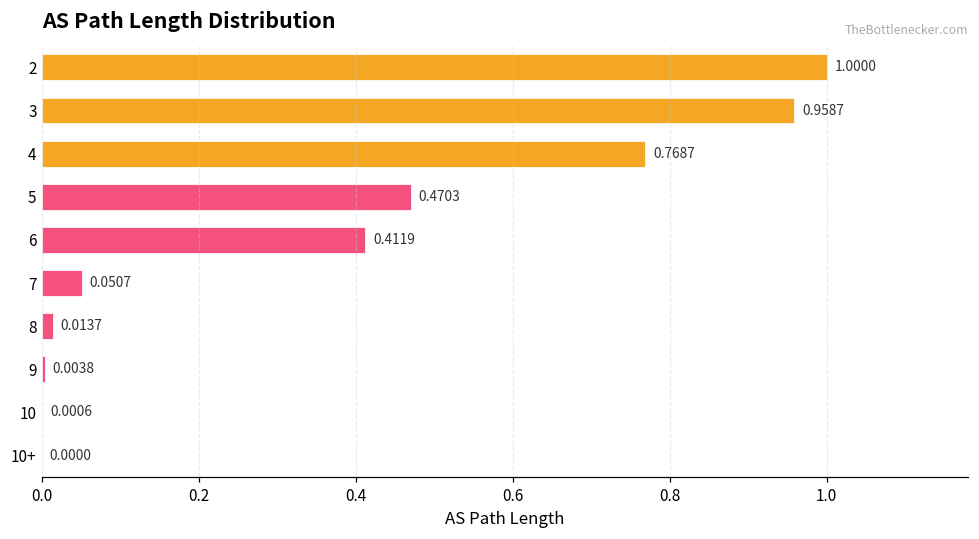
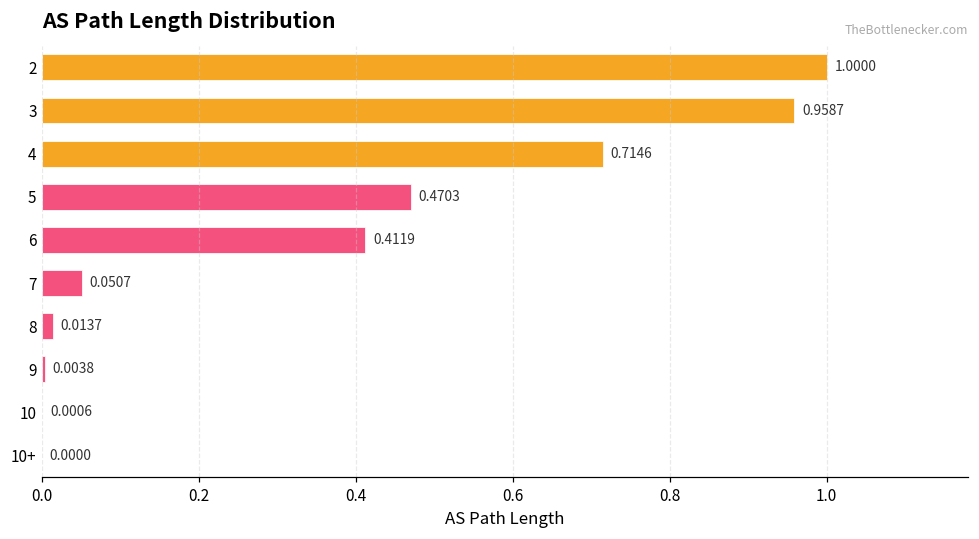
4: 0.7687 -> 0.7146
